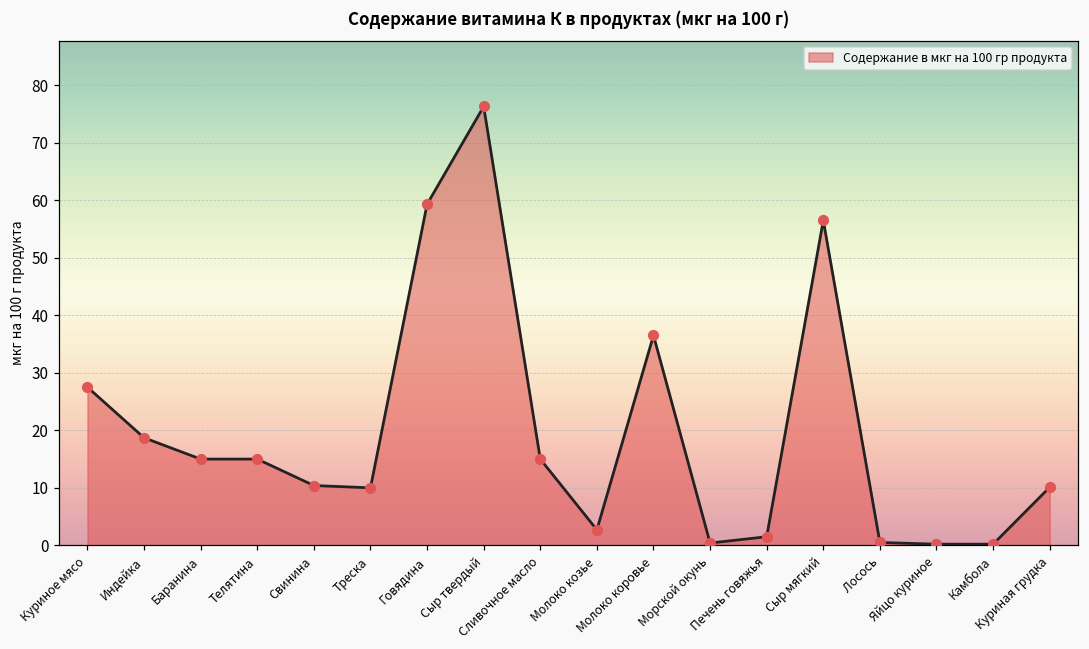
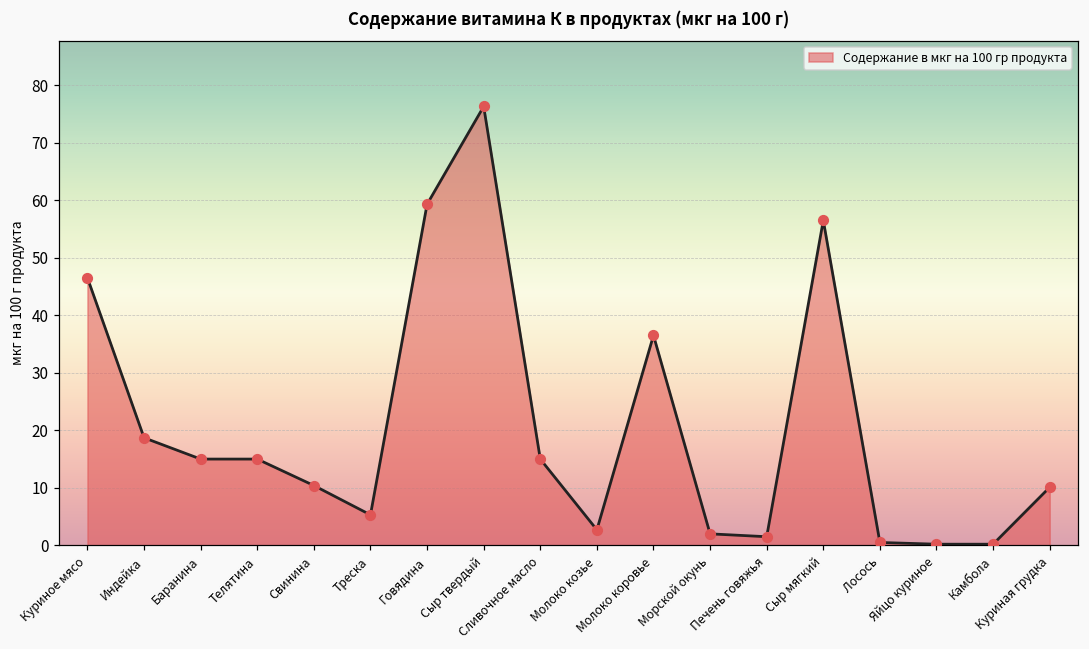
Куриное мясо: 28 -> 47
Треска: 10 -> 5
Морской окунь: 0 -> 2
